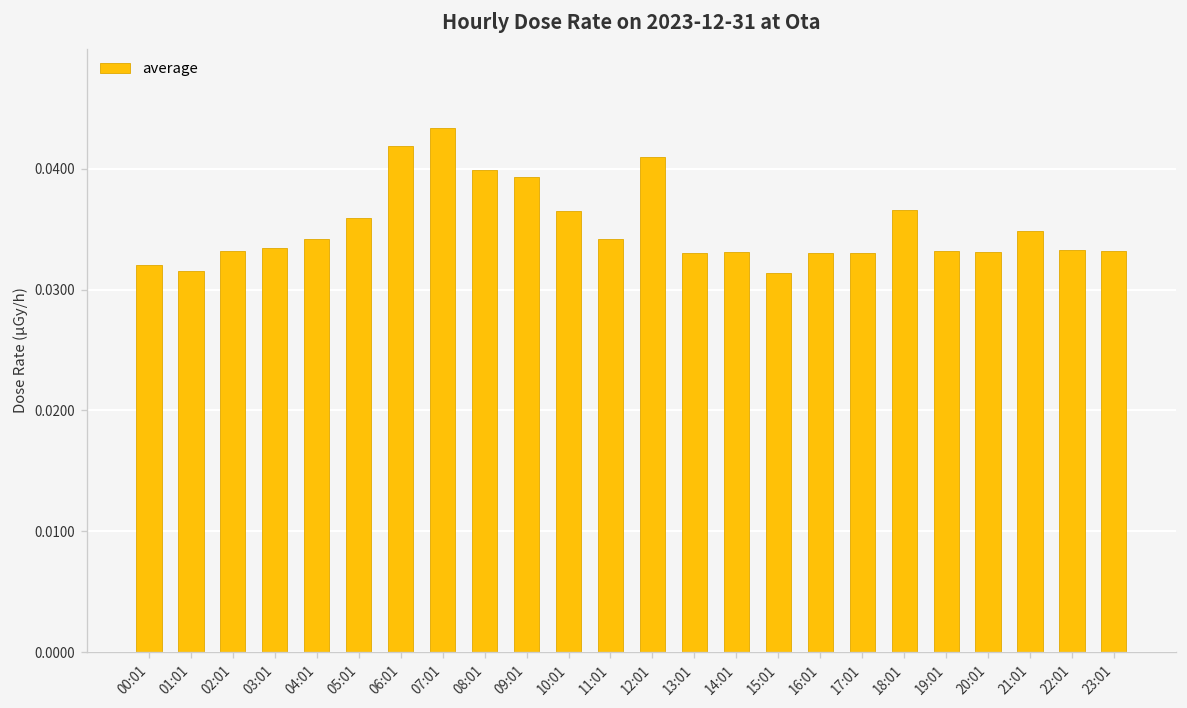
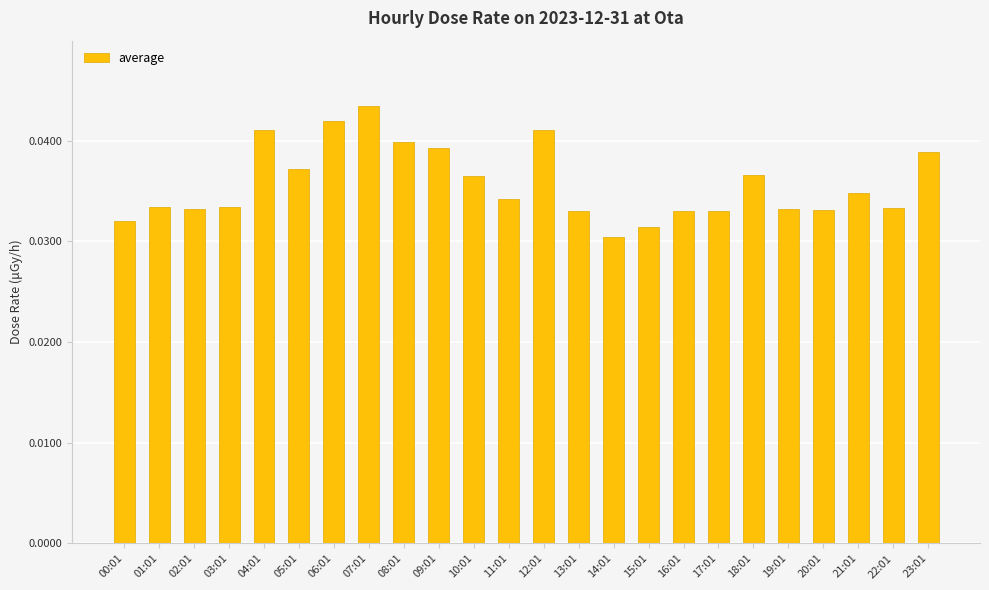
01:01: 0.0315 -> 0.0334
04:01: 0.0342 -> 0.0410
05:01: 0.0359 -> 0.0372
14:01: 0.0331 -> 0.0304
23:01: 0.0332 -> 0.0389
